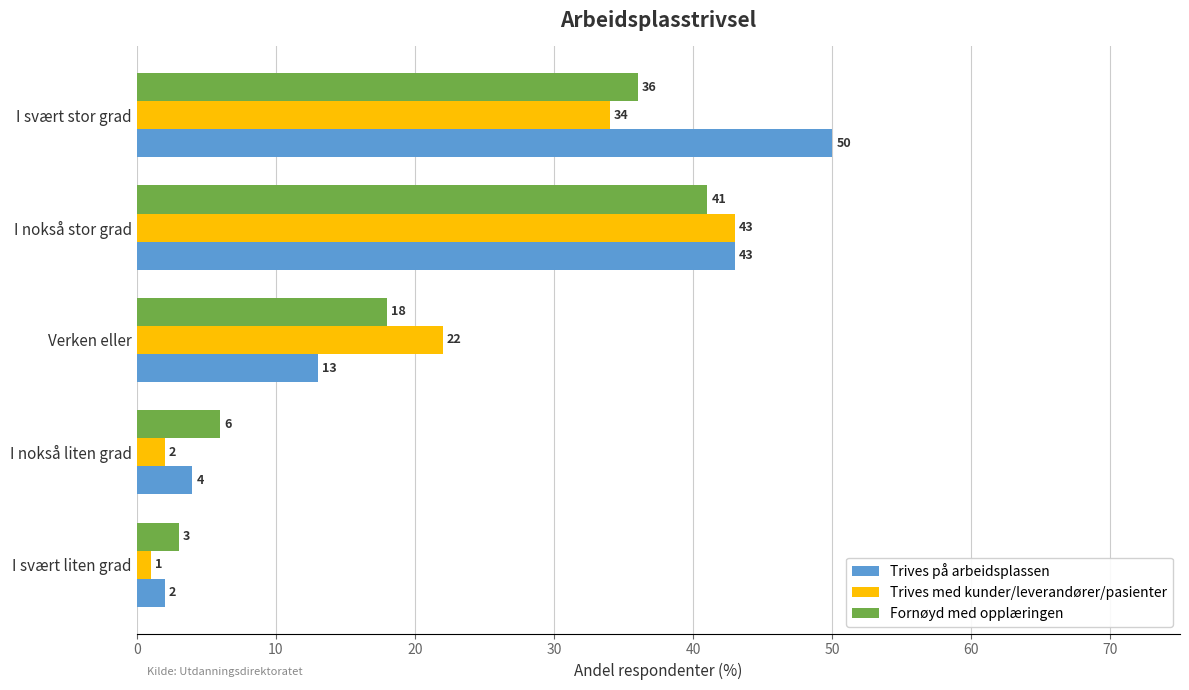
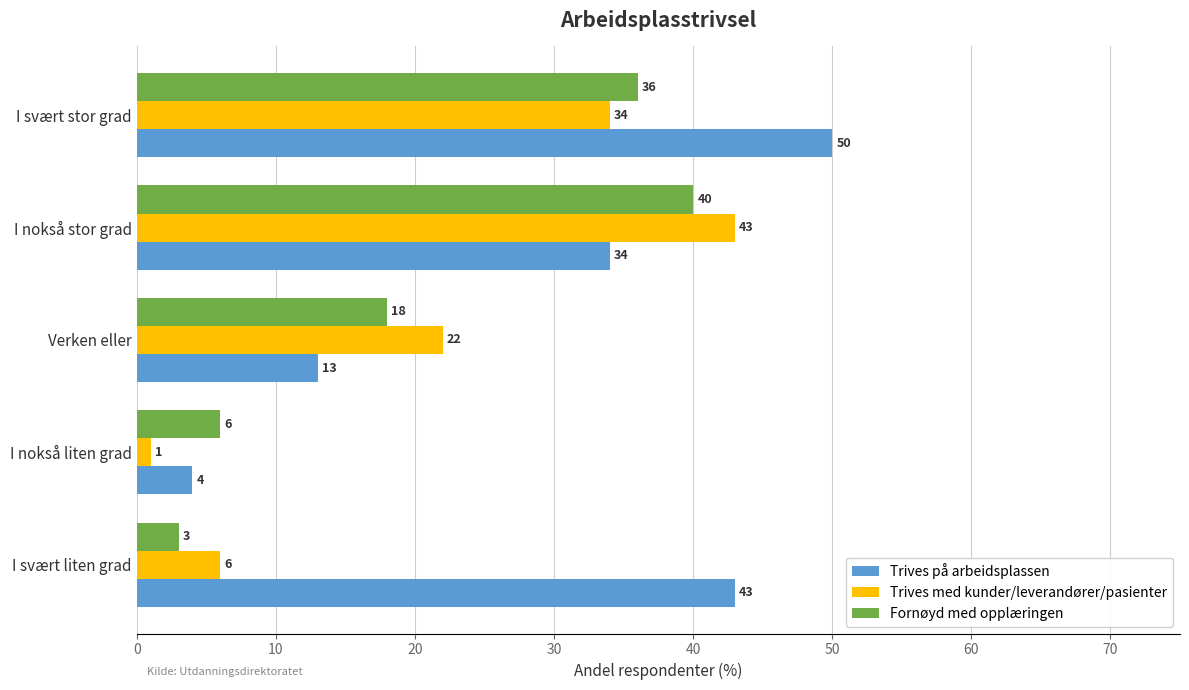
Fornøyd med opplæringen, I nokså stor grad: 41 -> 40
Trives på arbeidsplassen, I nokså stor grad: 43 -> 34
Trives med kunder/leverandører/pasienter, I nokså liten grad: 2 -> 1
Trives med kunder/leverandører/pasienter, I svært liten grad: 1 -> 6
Trives på arbeidsplassen, I svært liten grad: 2 -> 43
